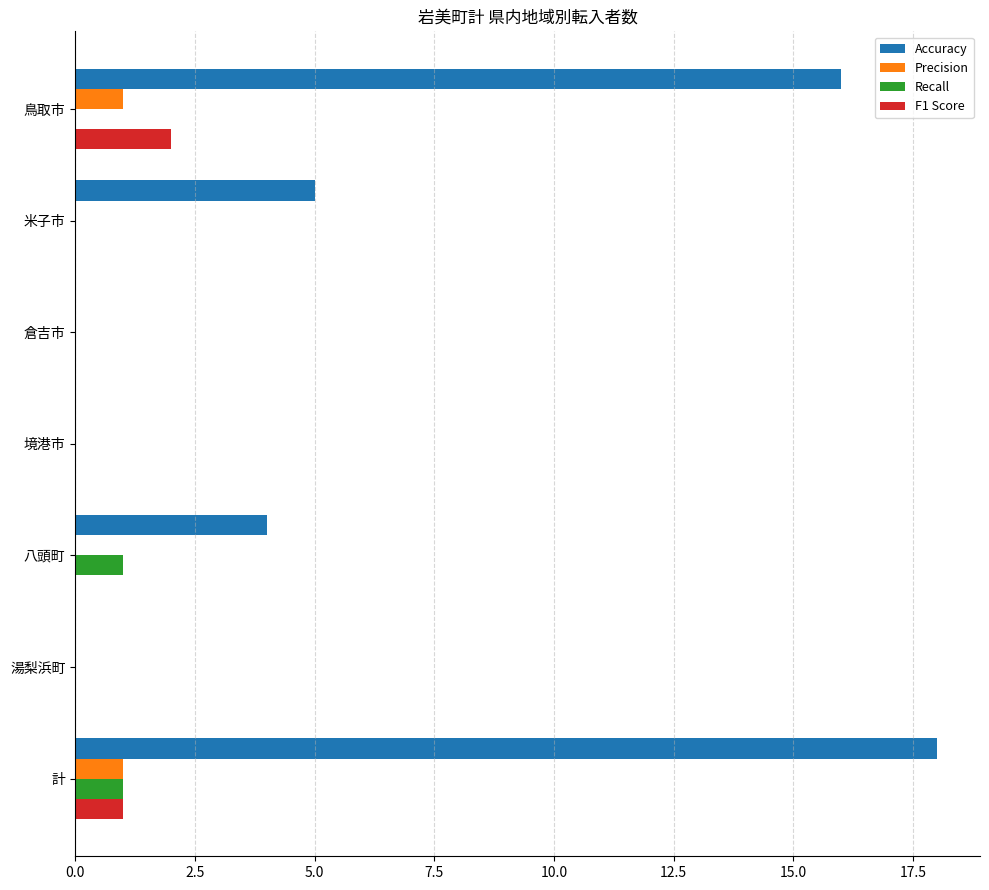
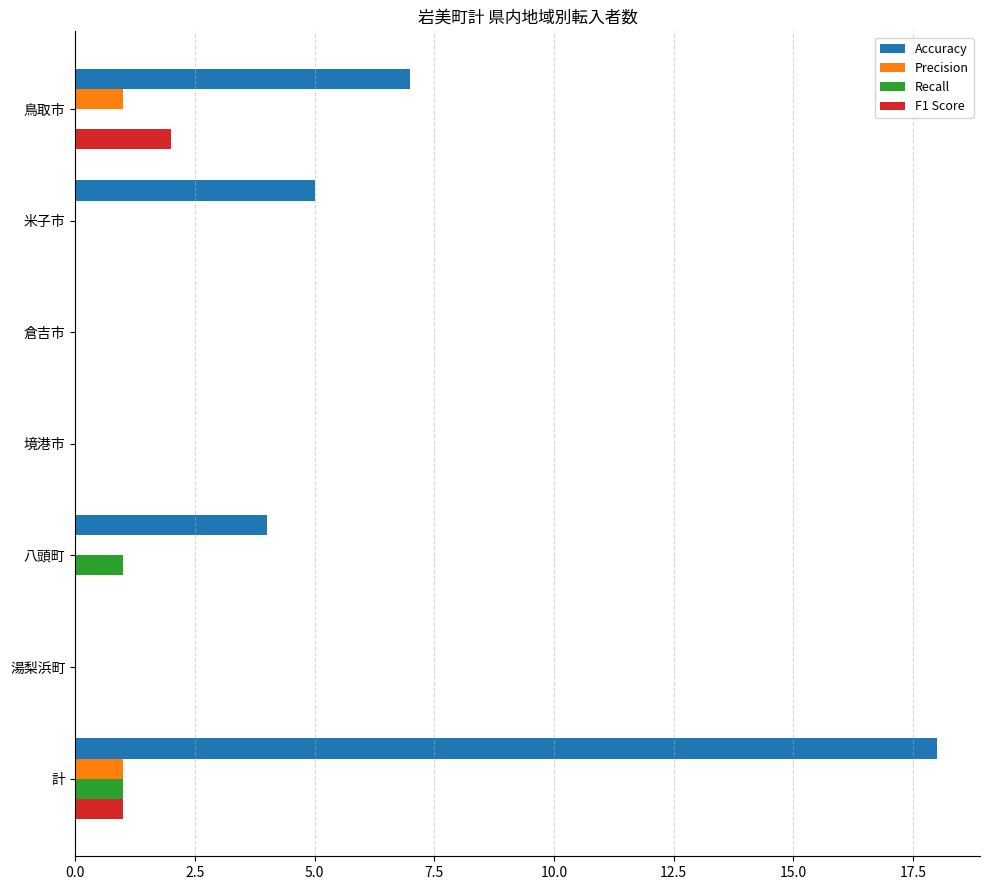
Accuracy, 鳥取市: 16 -> 7
